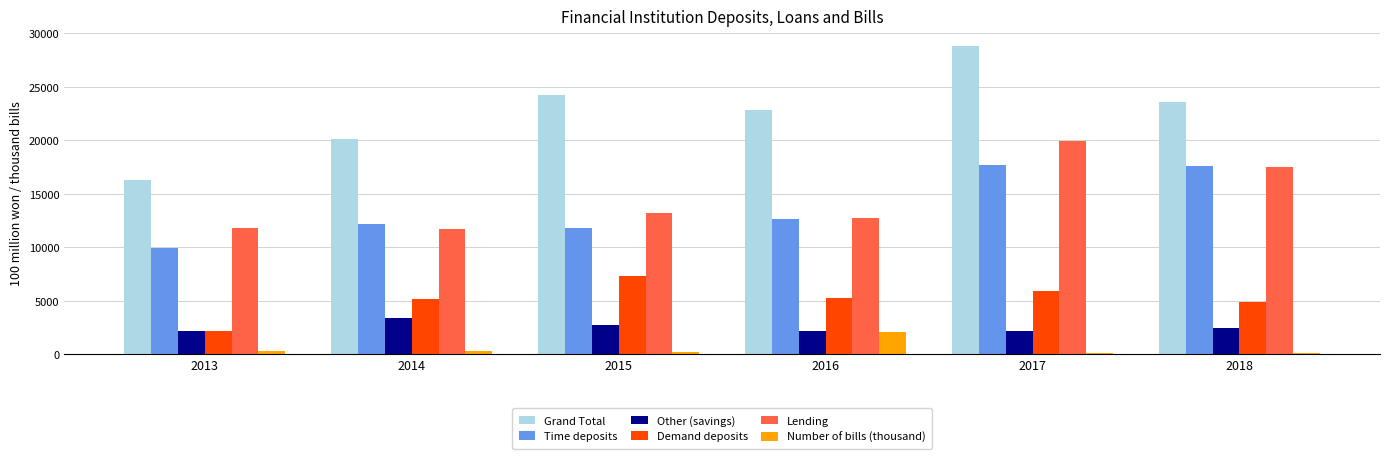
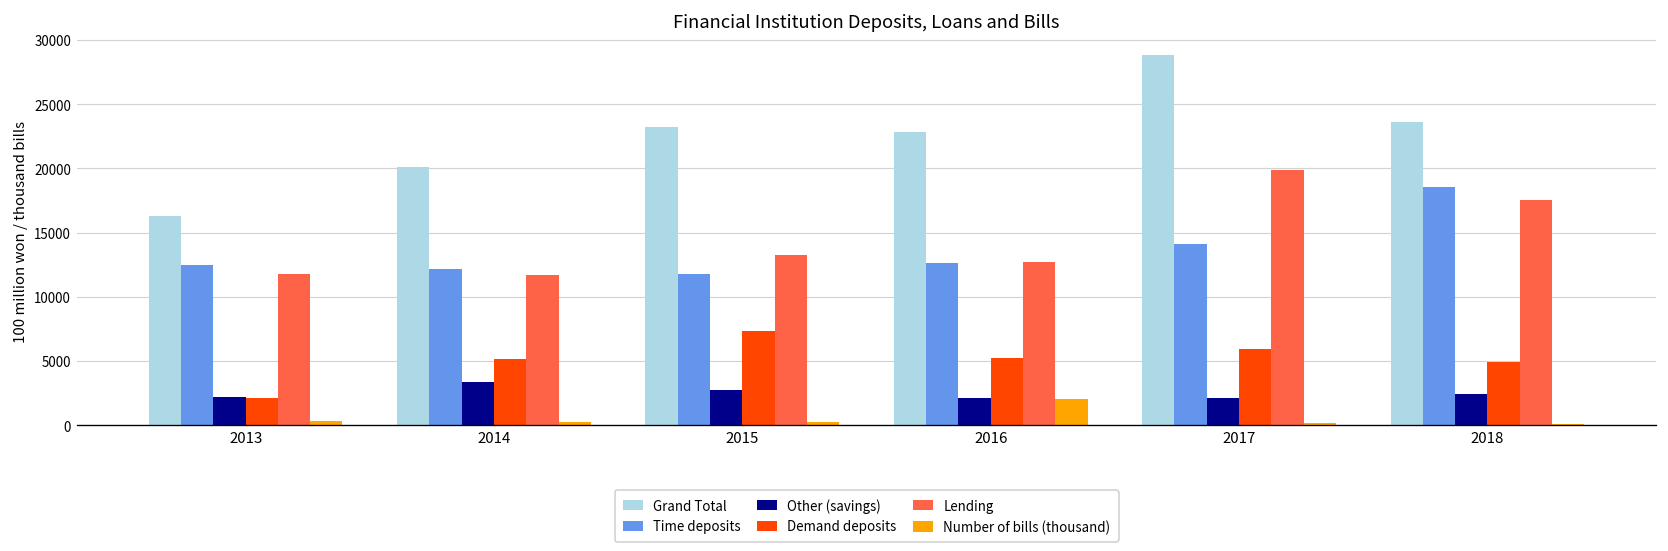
Time deposits, 2013: 9900 -> 12500
Grand Total, 2015: 24200 -> 23200
Time deposits, 2017: 17700 -> 14100
Time deposits, 2018: 17600 -> 18500
